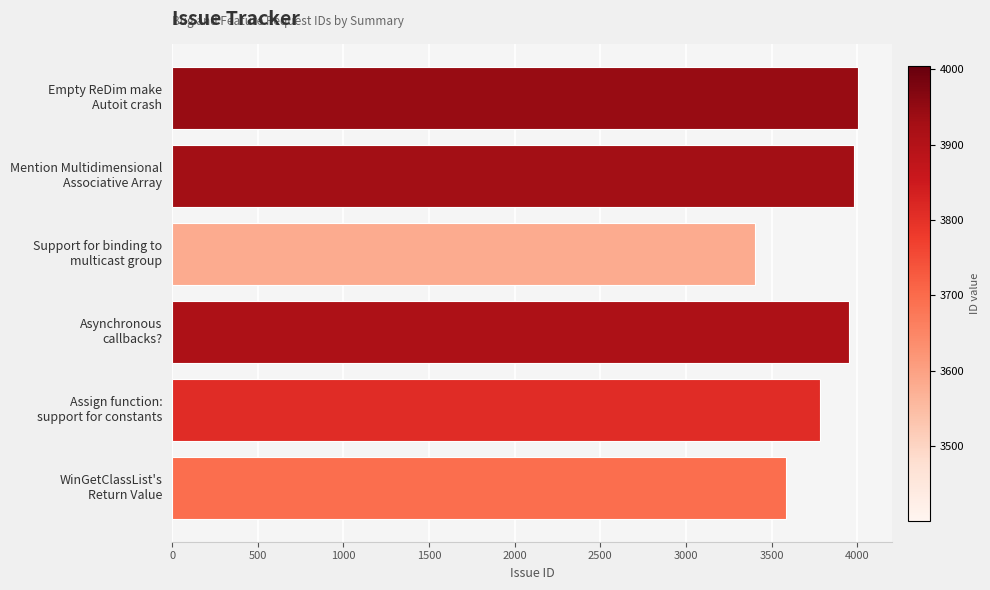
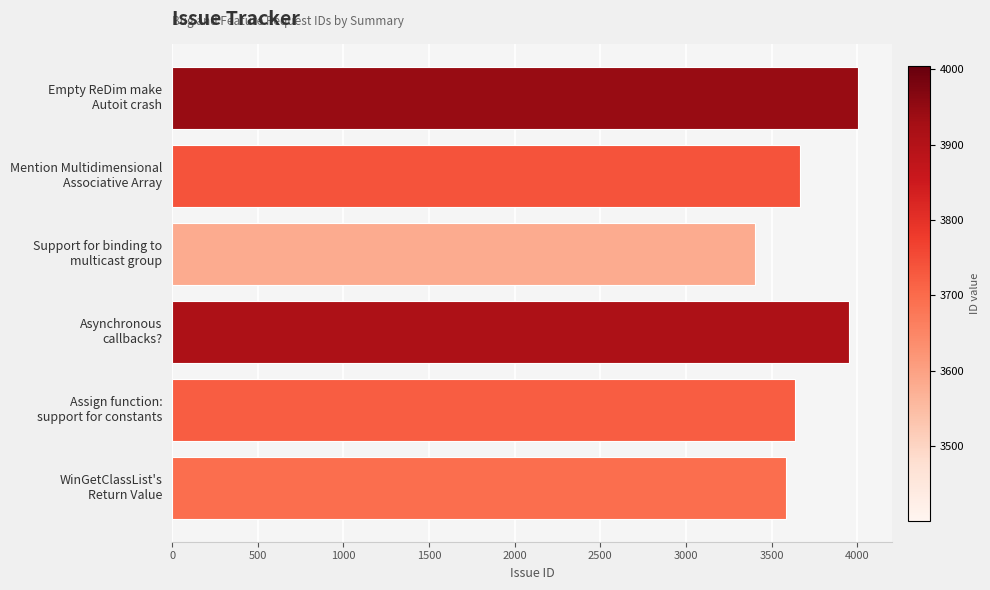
Mention Multidimensional Associative Array: 3980 -> 3670
Assign function: support for constants: 3780 -> 3640
